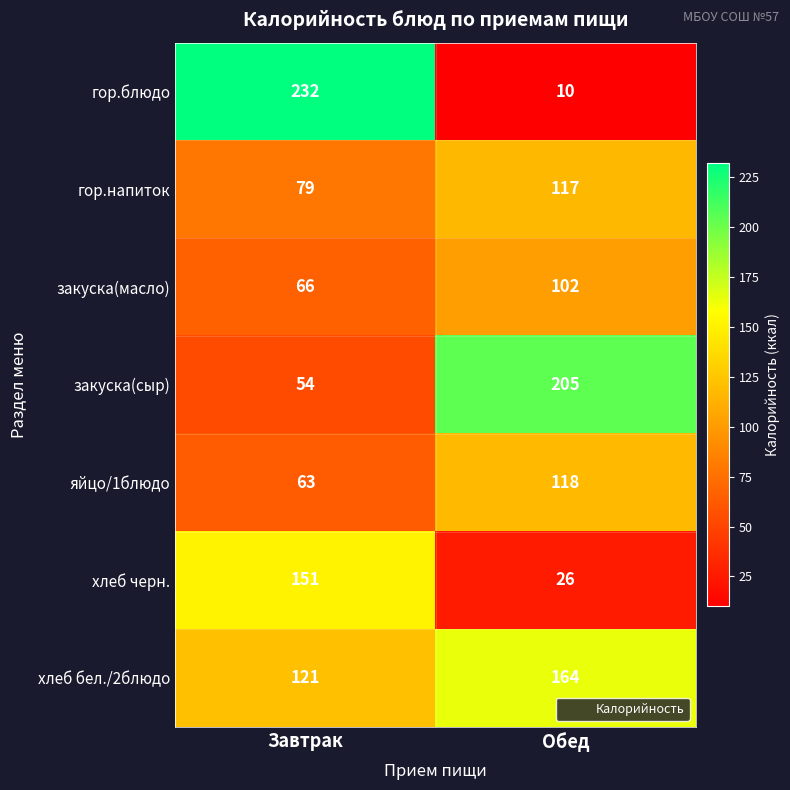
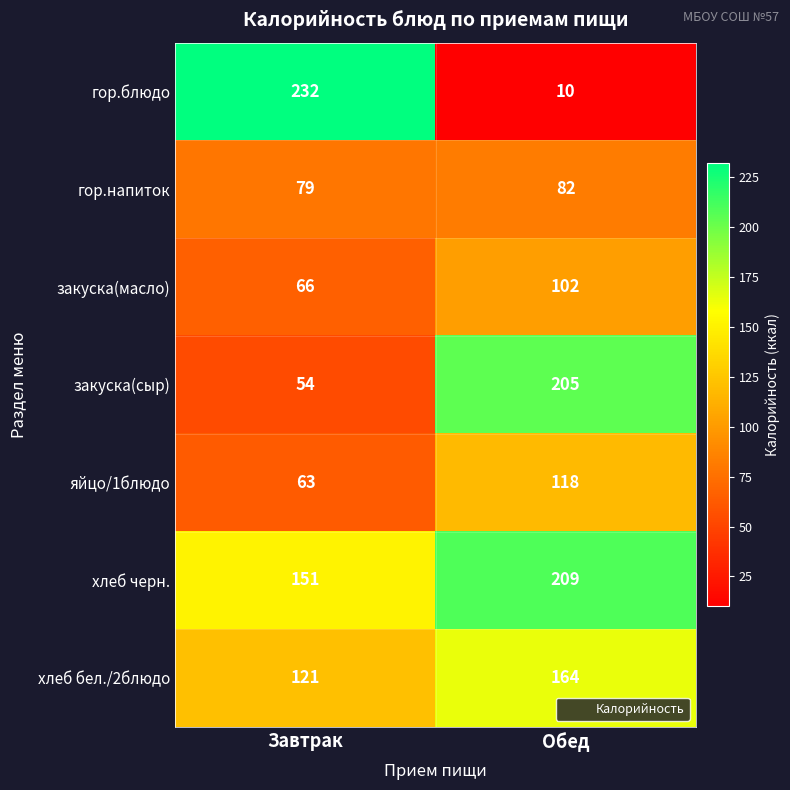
гор.напиток, Обед: 117 -> 82
хлеб черн., Обед: 26 -> 209
